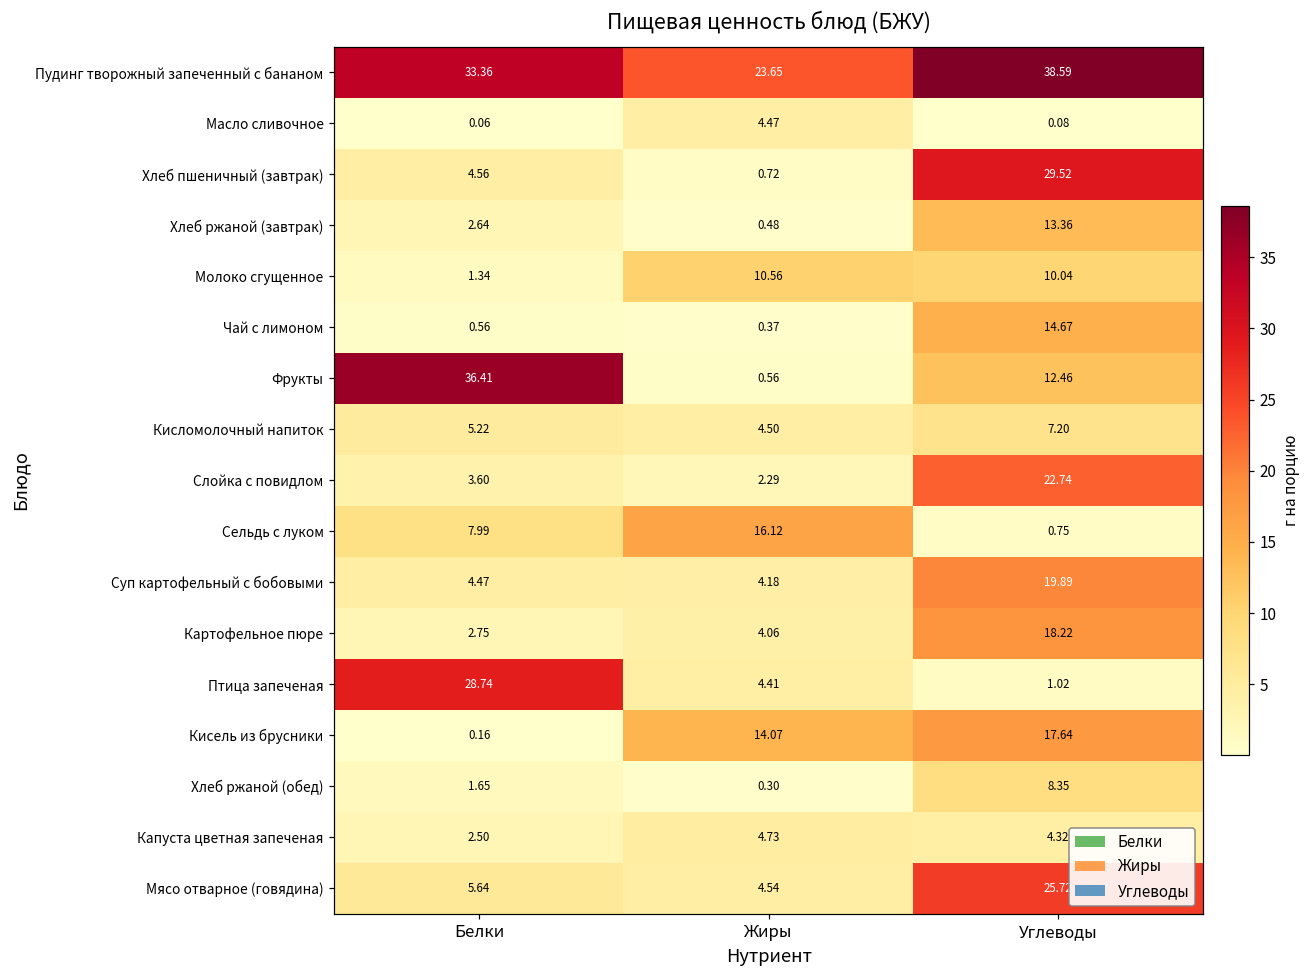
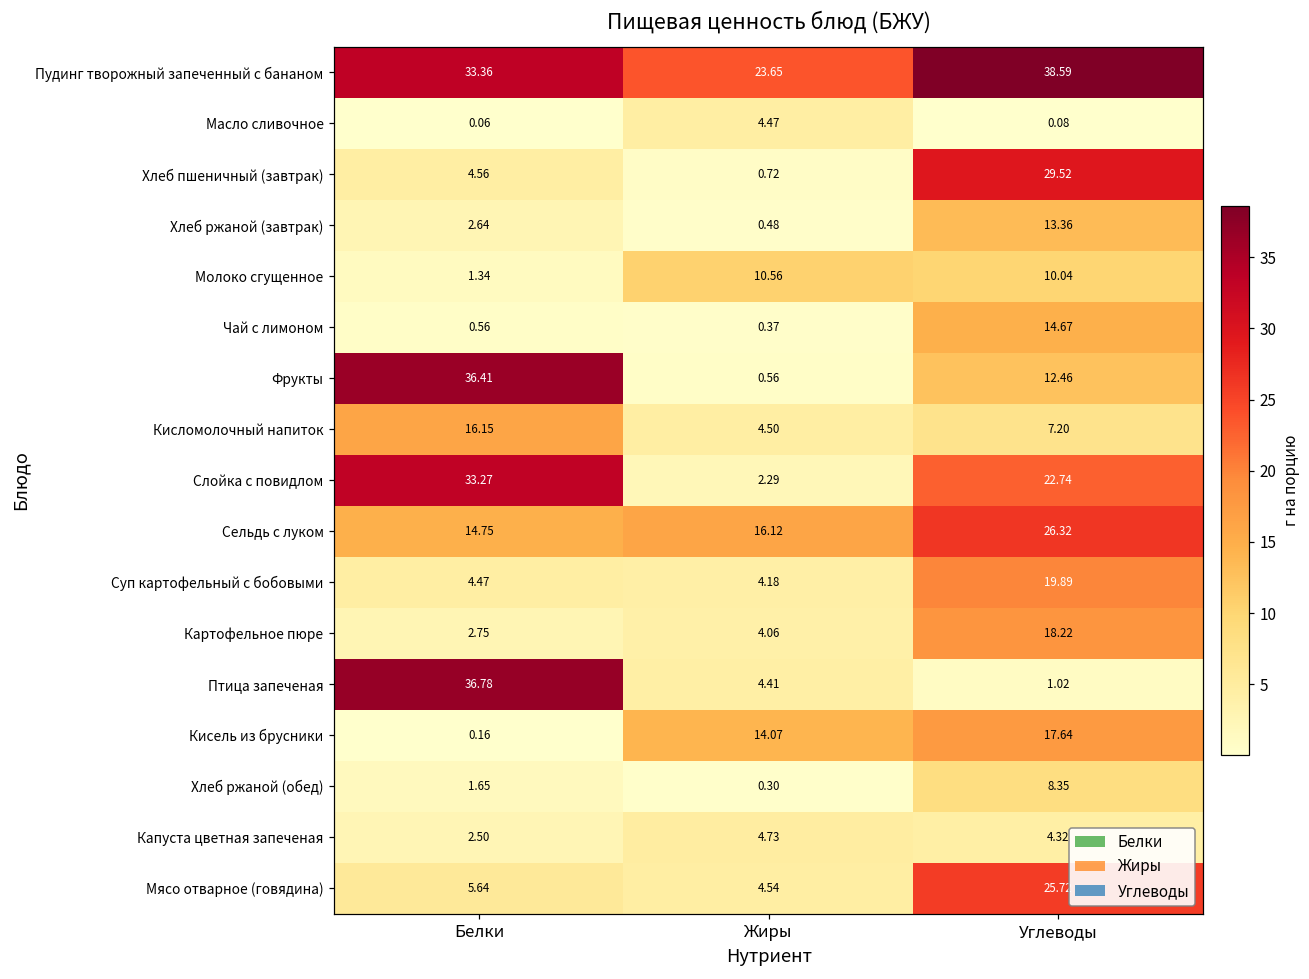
Кисломолочный напиток, Белки: 5.22 -> 16.15
Слойка с повидлом, Белки: 3.60 -> 33.27
Сельдь с луком, Белки: 7.99 -> 14.75
Сельдь с луком, Углеводы: 0.75 -> 26.32
Птица запеченая, Белки: 28.74 -> 36.78
